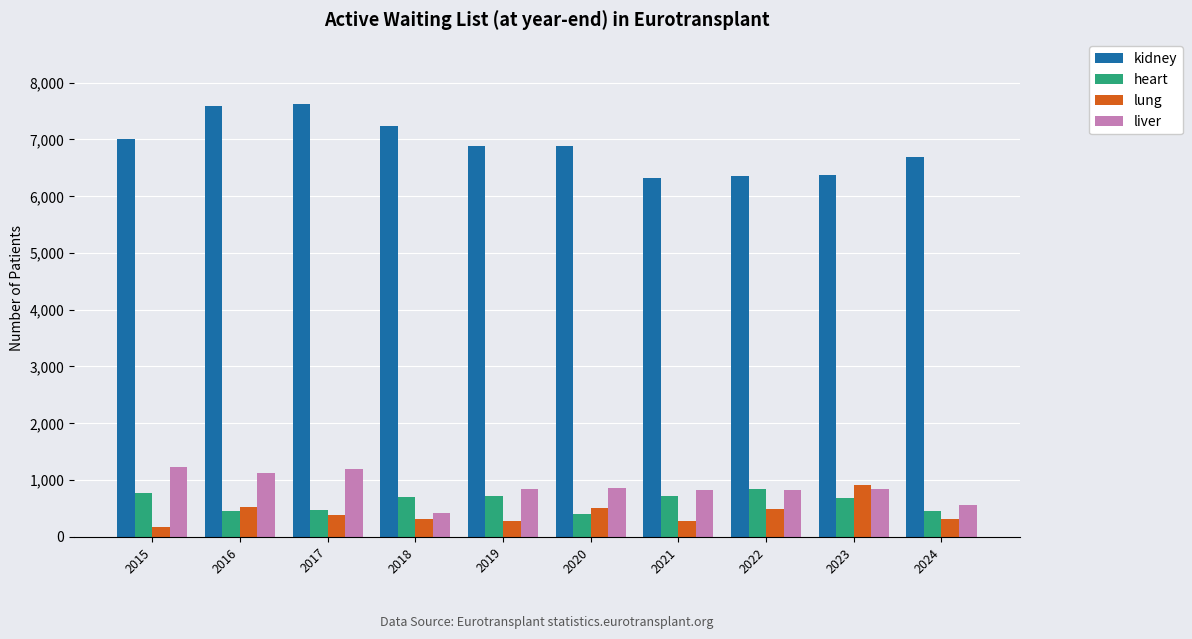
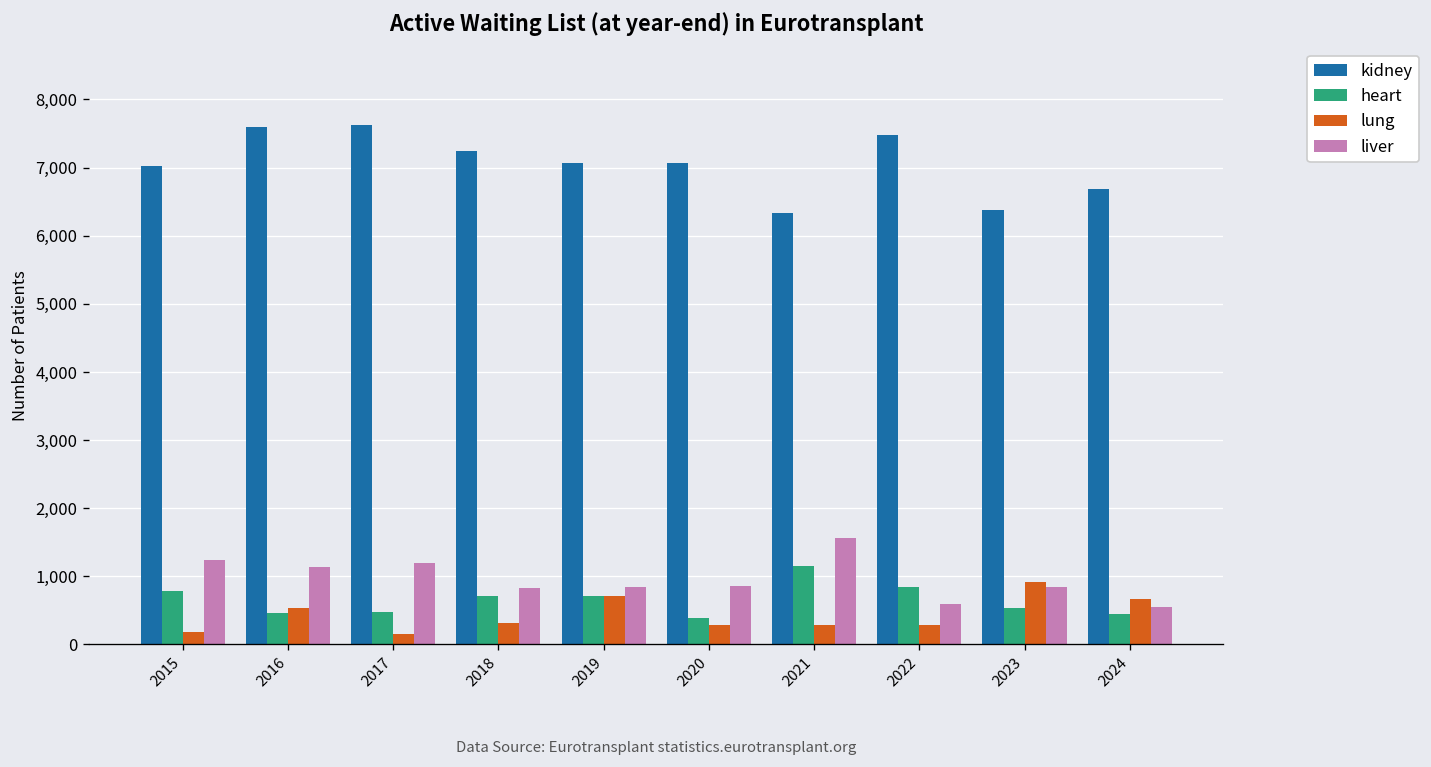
lung, 2017: 400 -> 200
liver, 2018: 400 -> 800
kidney, 2019: 6,900 -> 7,100
lung, 2019: 300 -> 700
kidney, 2020: 6,900 -> 7,100
lung, 2020: 500 -> 300
heart, 2021: 700 -> 1,100
liver, 2021: 800 -> 1,600
kidney, 2022: 6,400 -> 7,500
lung, 2022: 500 -> 300
liver, 2022: 800 -> 600
heart, 2023: 700 -> 500
lung, 2024: 300 -> 700
